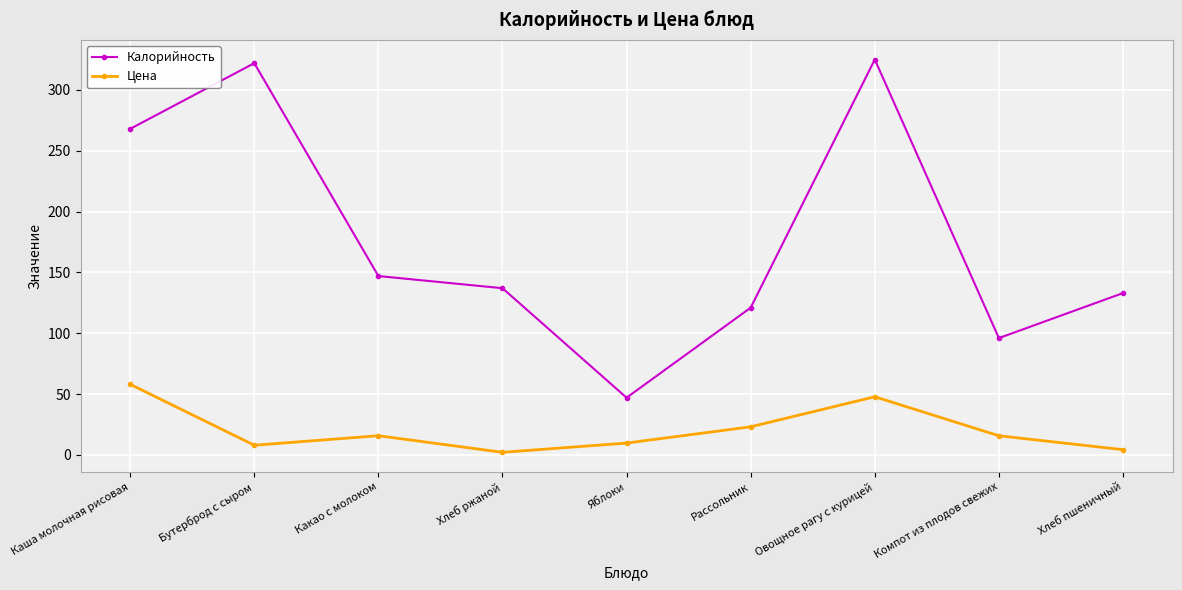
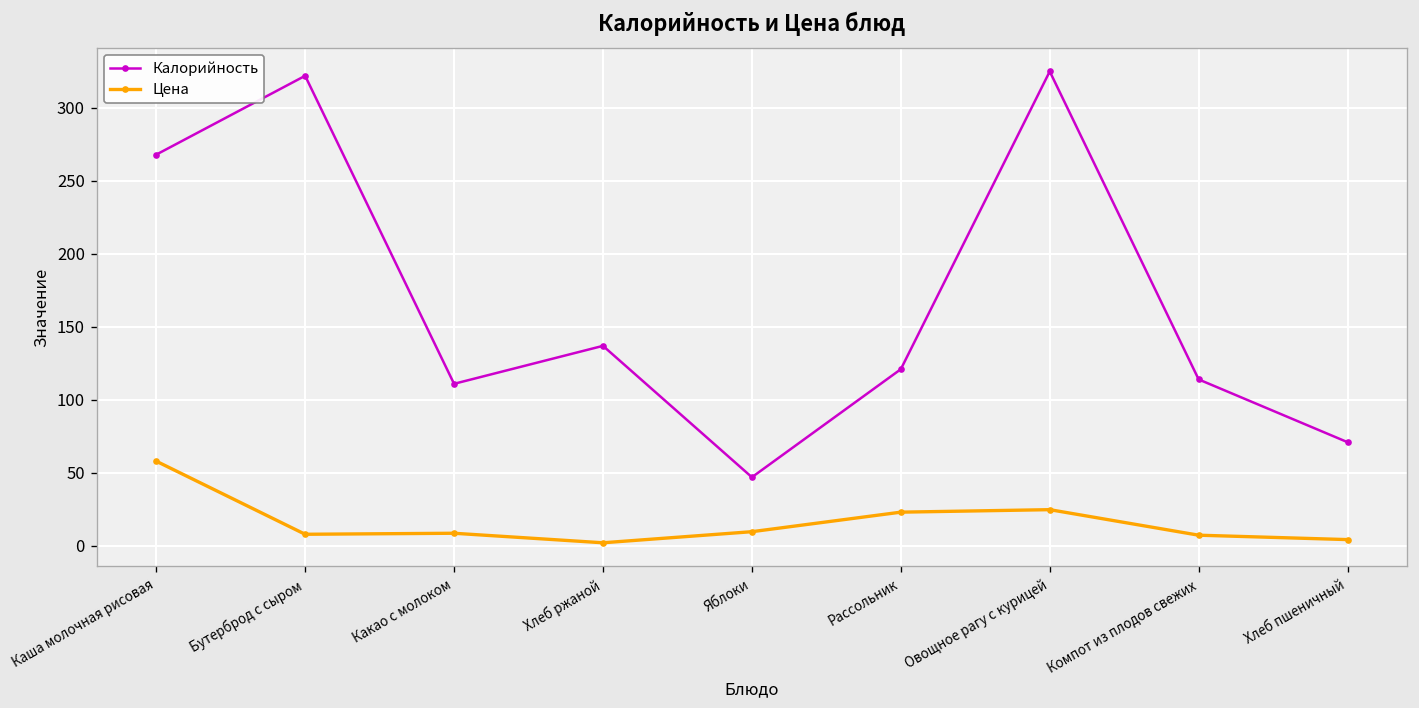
Калорийность, Какао с молоком: 147 -> 111
Цена, Какао с молоком: 16 -> 9
Цена, Овощное рагу с курицей: 48 -> 25
Калорийность, Компот из плодов свежих: 96 -> 114
Цена, Компот из плодов свежих: 16 -> 7
Калорийность, Хлеб пшеничный: 133 -> 71
